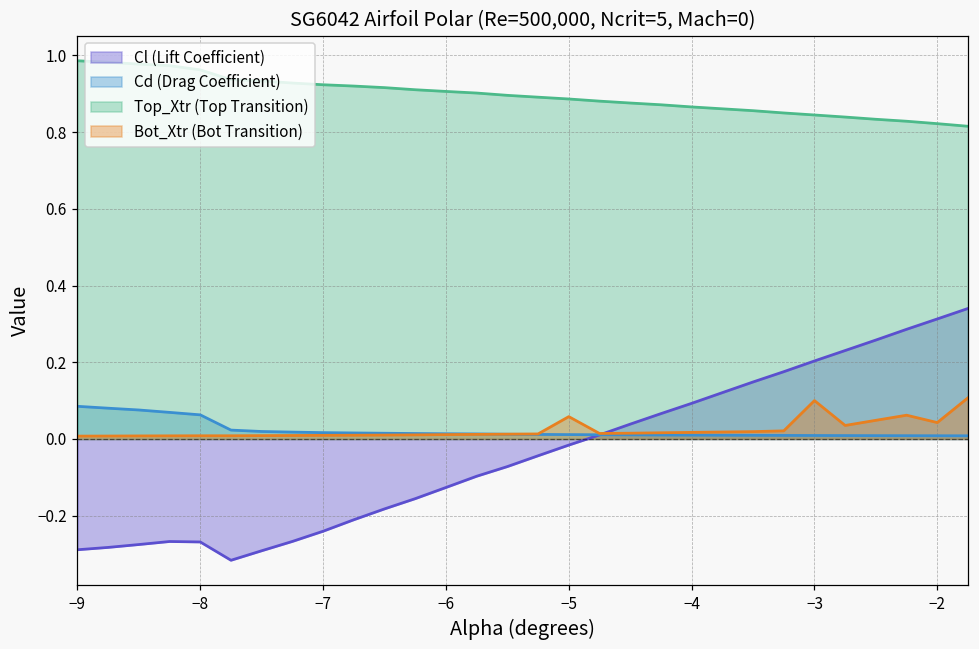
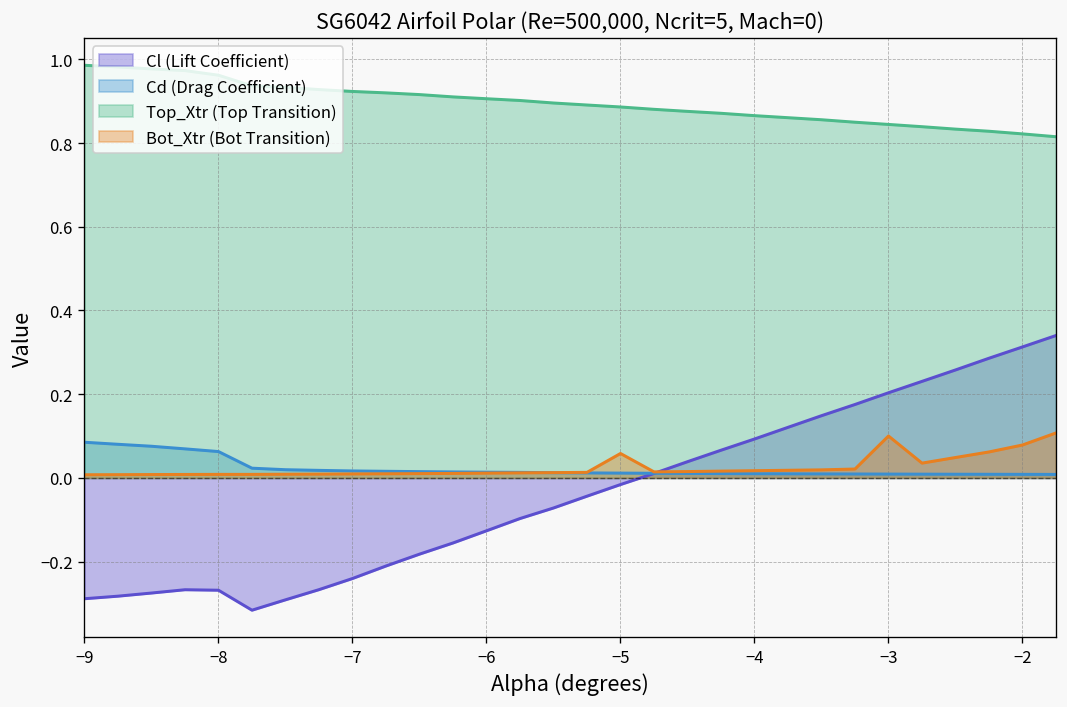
Bot_Xtr (Bot Transition), −2: 0.04 -> 0.08
